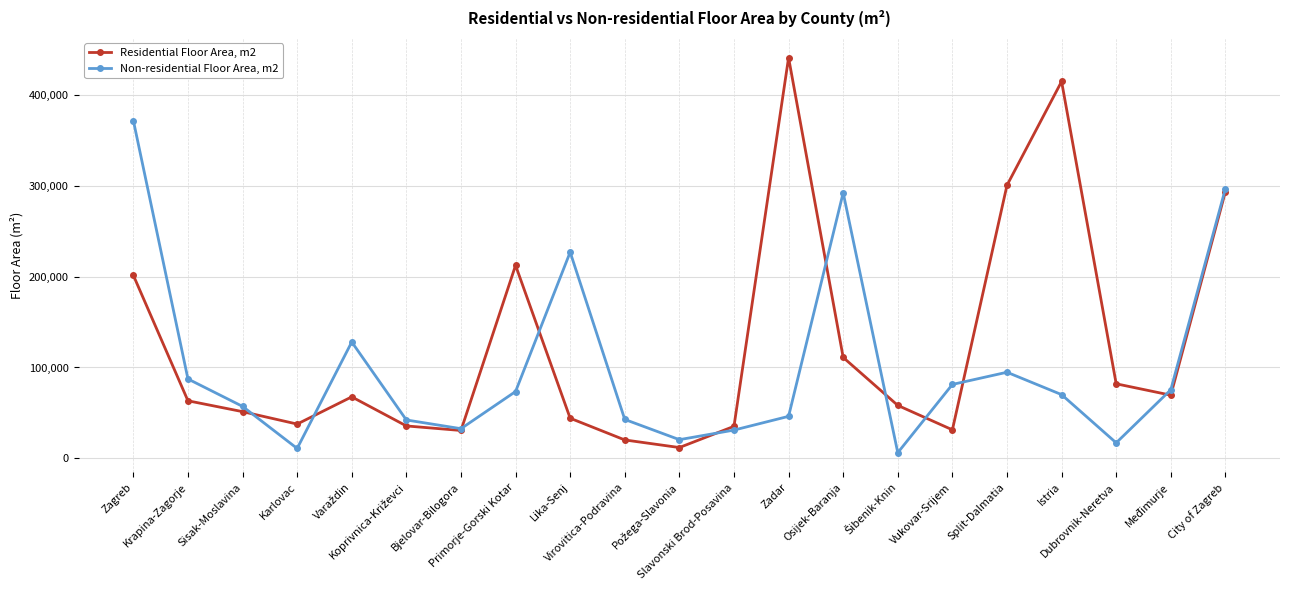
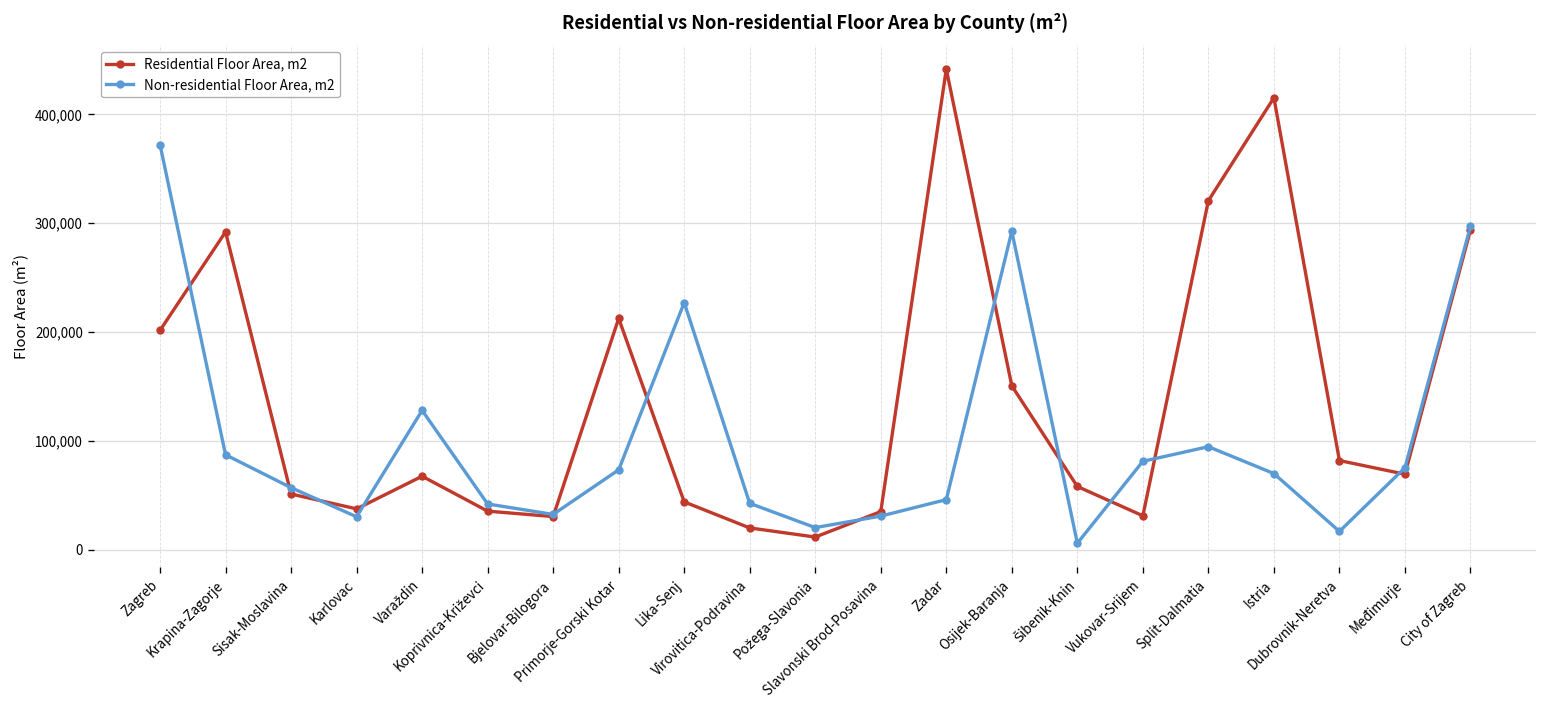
Residential Floor Area, m2, Krapina-Zagorje: 60,000 -> 290,000
Non-residential Floor Area, m2, Karlovac: 10,000 -> 30,000
Residential Floor Area, m2, Osijek-Baranja: 110,000 -> 150,000
Residential Floor Area, m2, Split-Dalmatia: 300,000 -> 320,000
